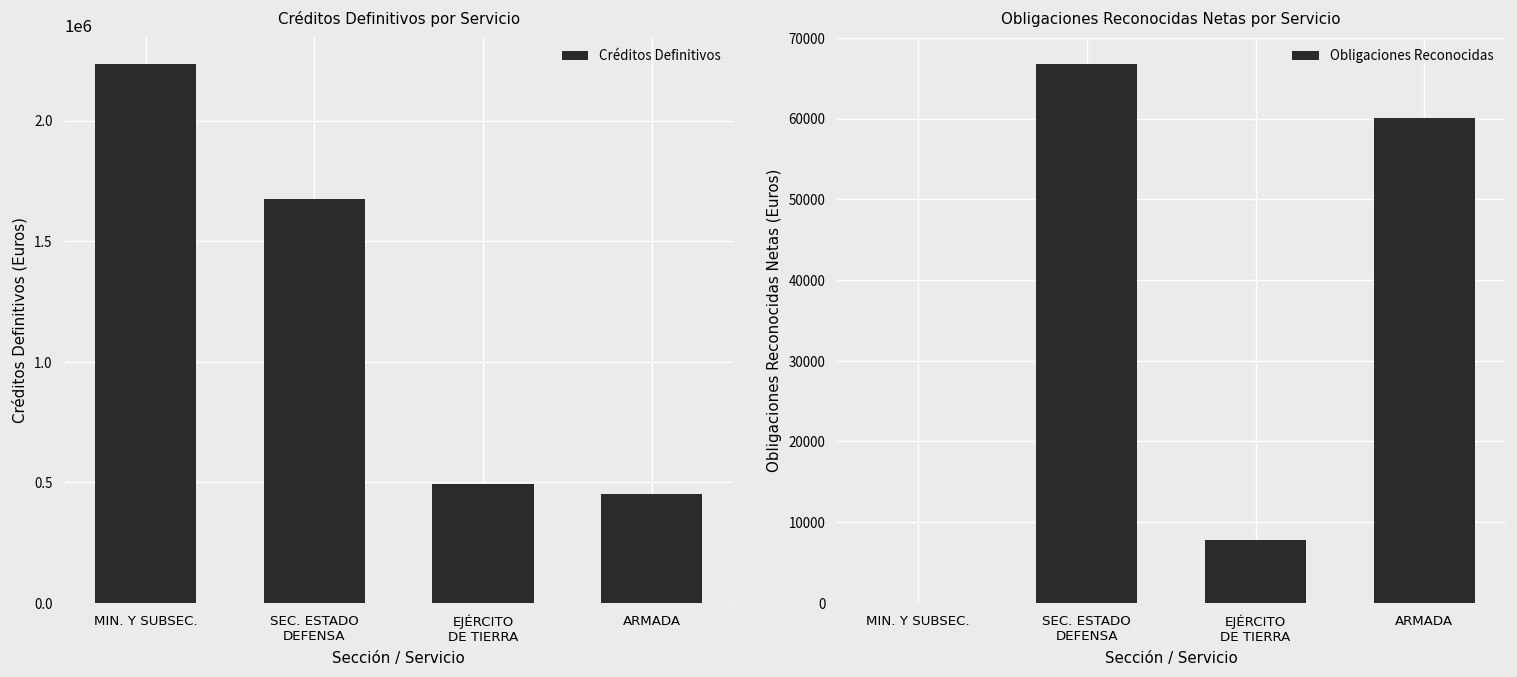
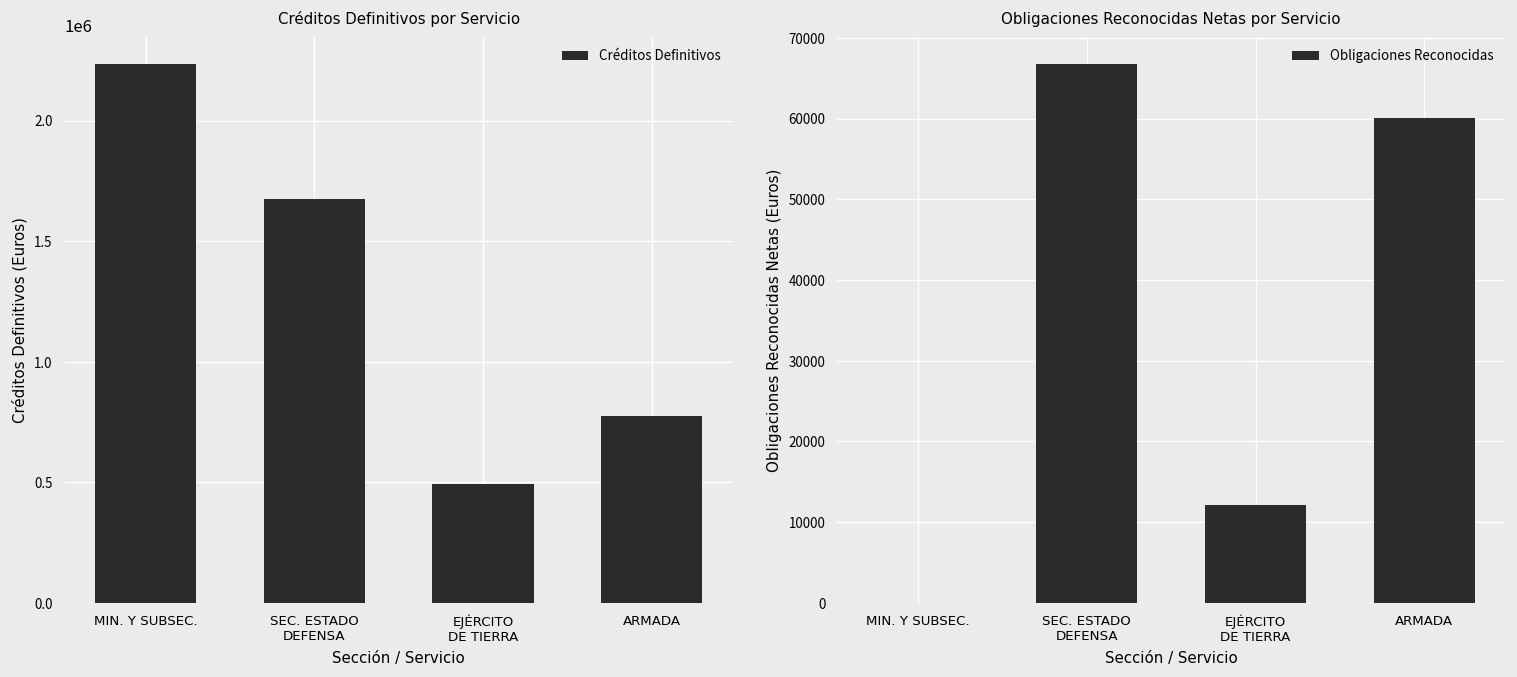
Créditos Definitivos por Servicio, ARMADA: 450000 -> 780000
Obligaciones Reconocidas Netas por Servicio, EJÉRCITO DE TIERRA: 8000 -> 12000
